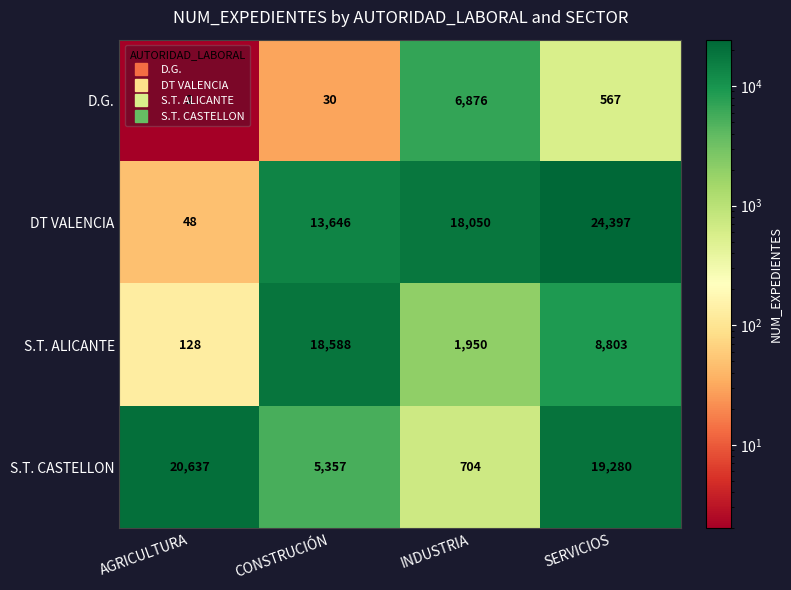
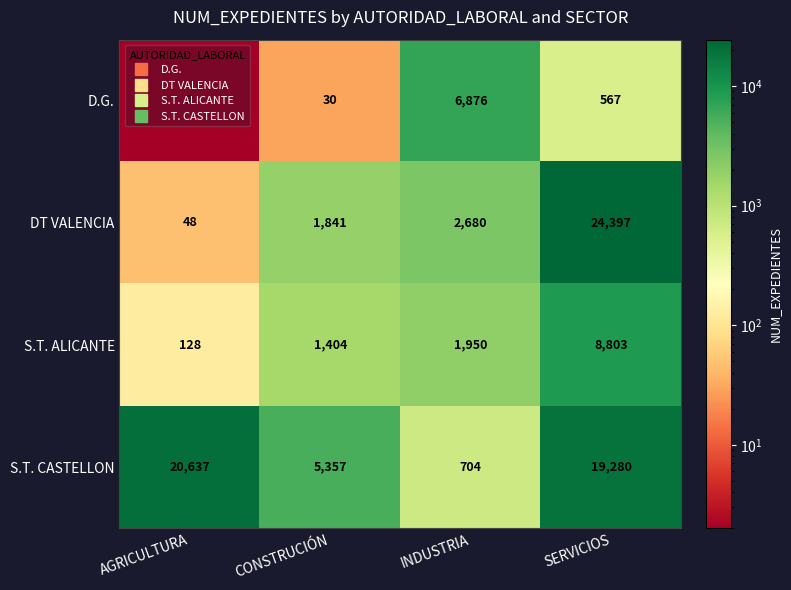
DT VALENCIA, CONSTRUCIÓN: 13,646 -> 1,841
DT VALENCIA, INDUSTRIA: 18,050 -> 2,680
S.T. ALICANTE, CONSTRUCIÓN: 18,588 -> 1,404
